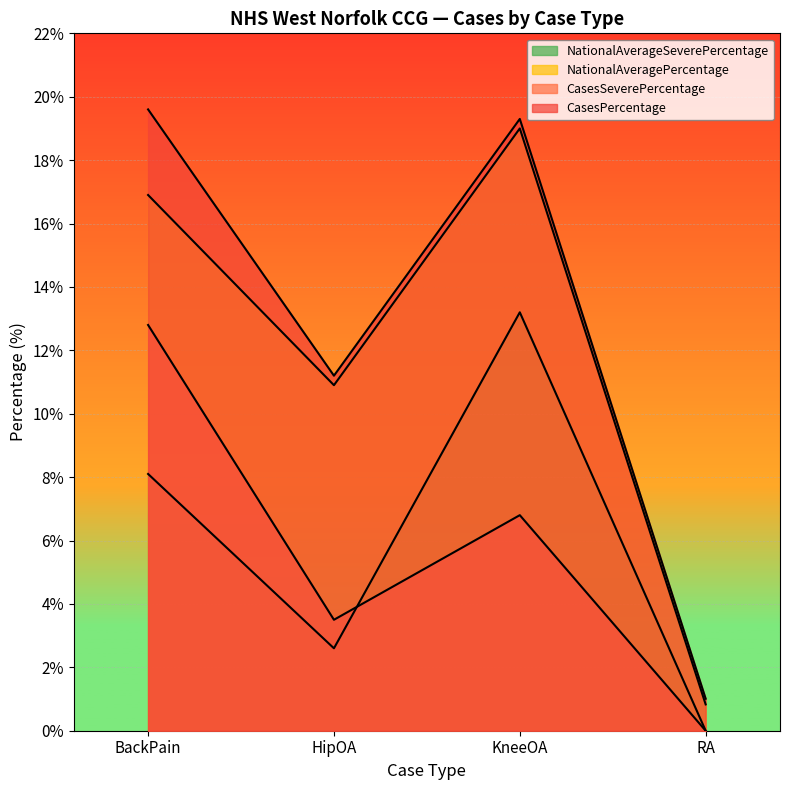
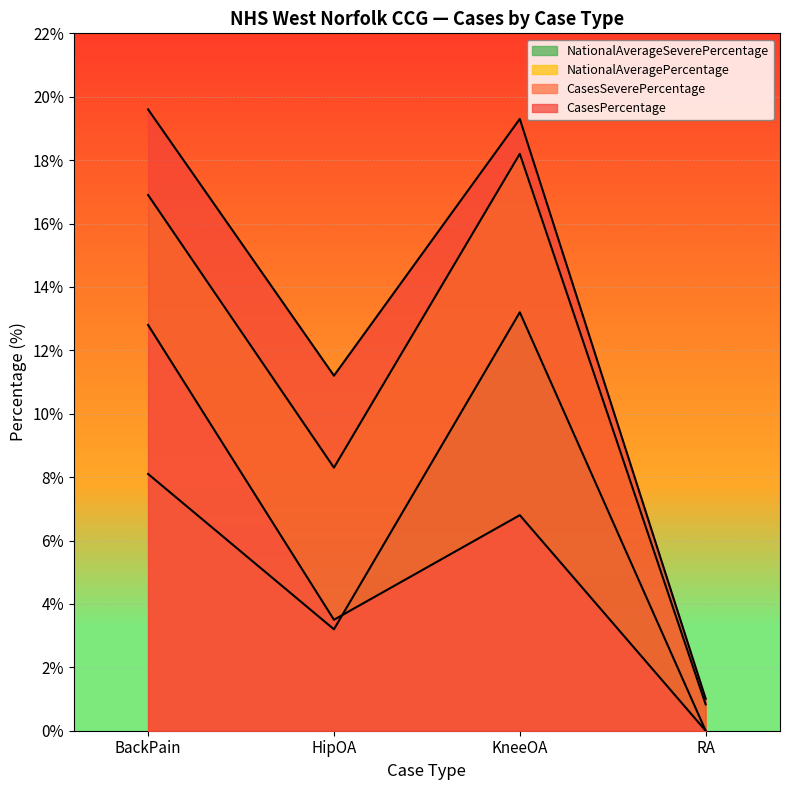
NationalAverageSeverePercentage, HipOA: 2.6% -> 3.2%
NationalAveragePercentage, HipOA: 10.9% -> 8.3%
NationalAveragePercentage, KneeOA: 19.0% -> 18.2%
